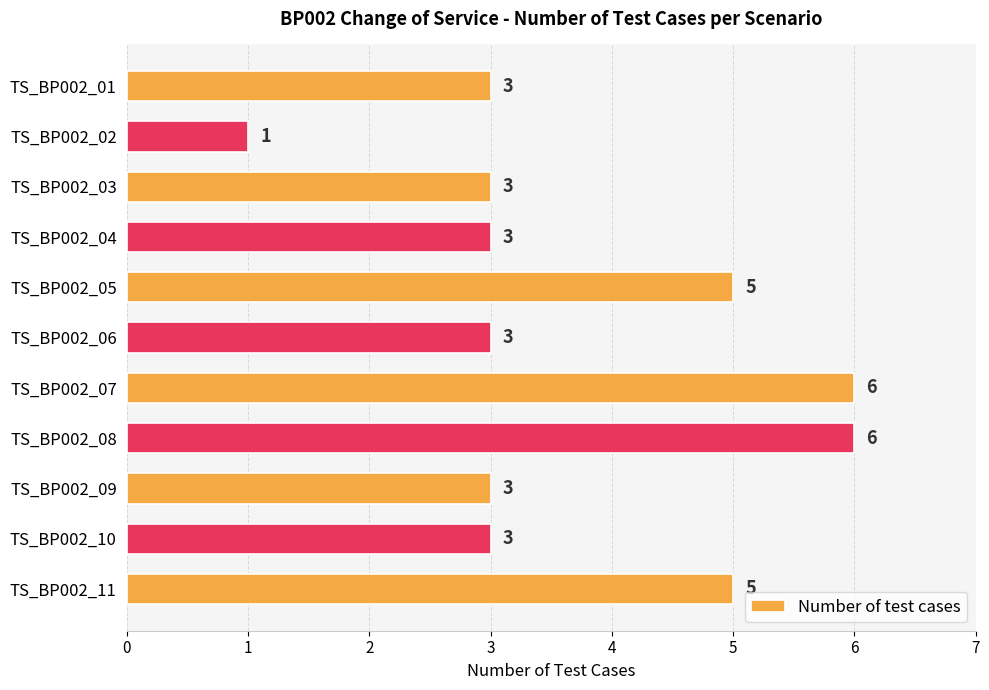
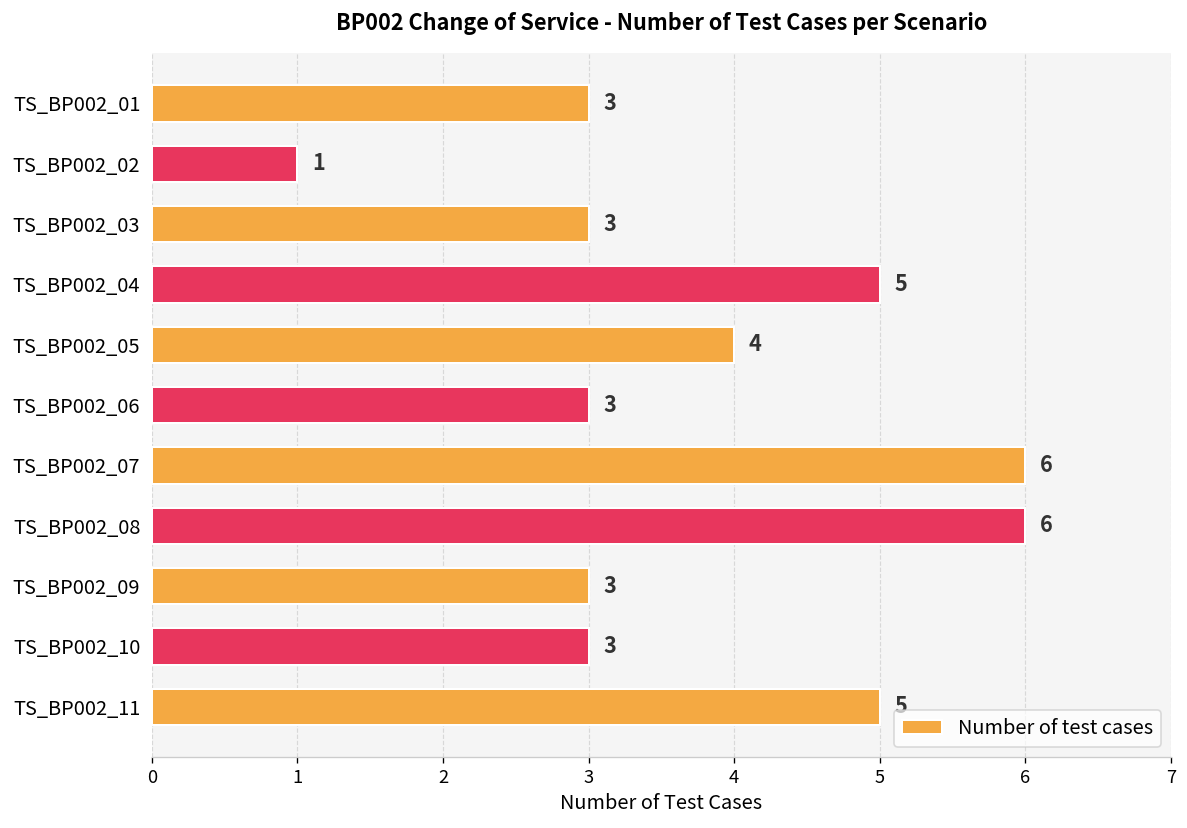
TS_BP002_04: 3 -> 5
TS_BP002_05: 5 -> 4
